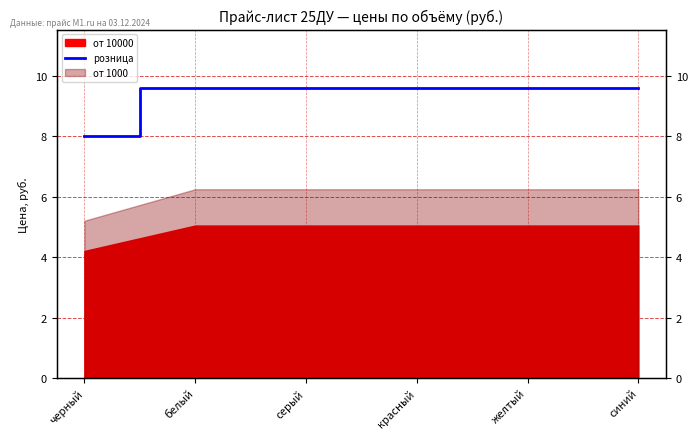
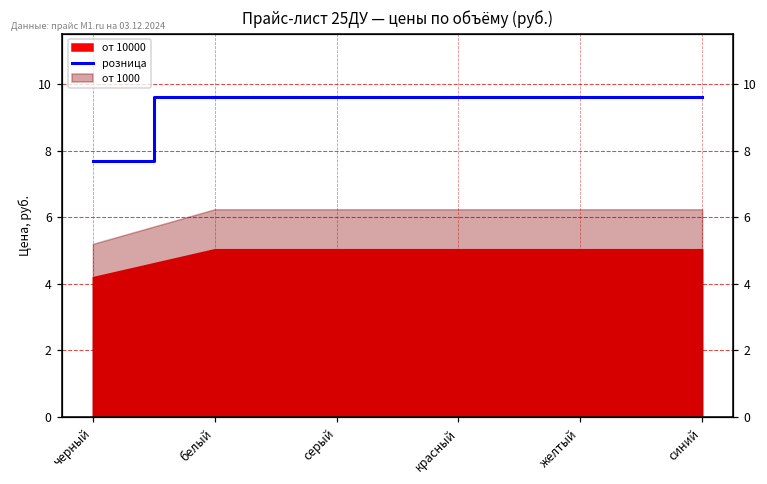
розница, черный: 8.0 -> 7.7
